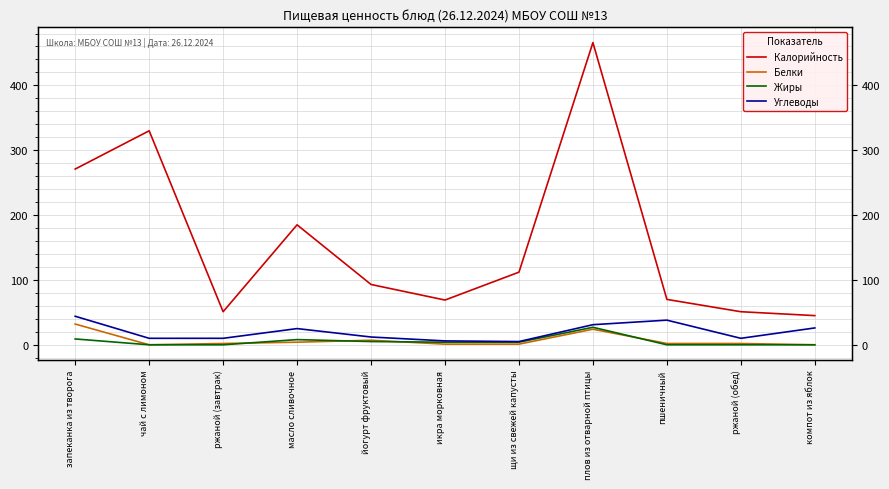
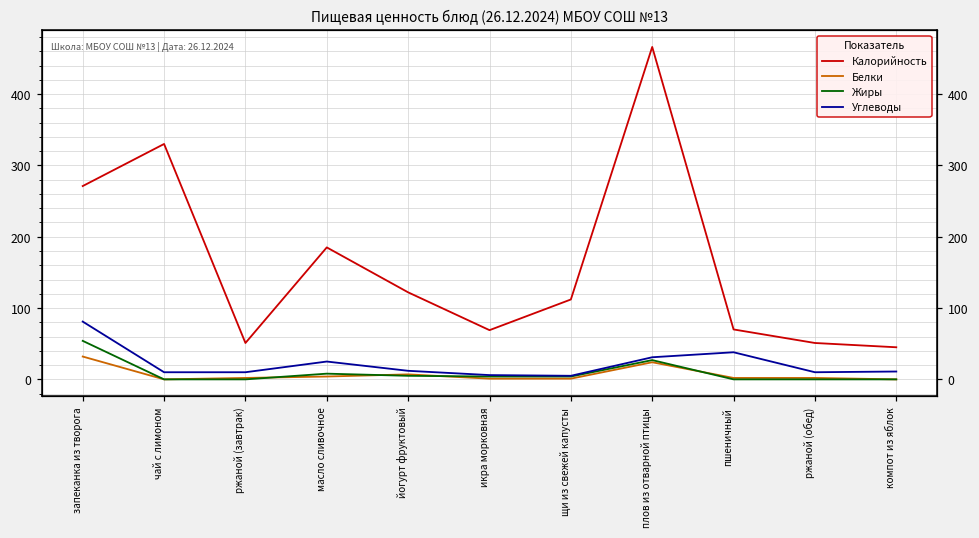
Жиры, запеканка из творога: 10 -> 50
Углеводы, запеканка из творога: 40 -> 80
Калорийность, йогурт фруктовый: 90 -> 120
Углеводы, компот из яблок: 30 -> 10
